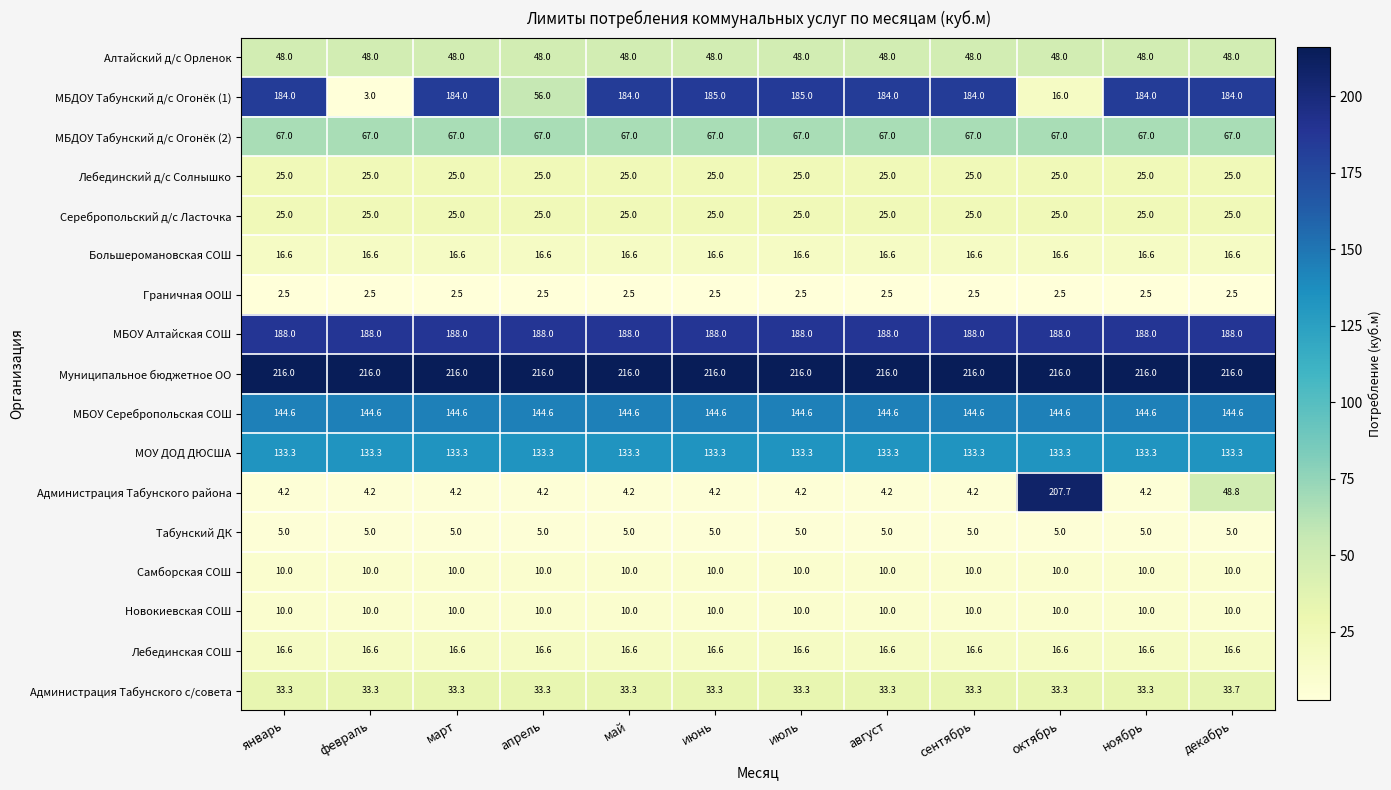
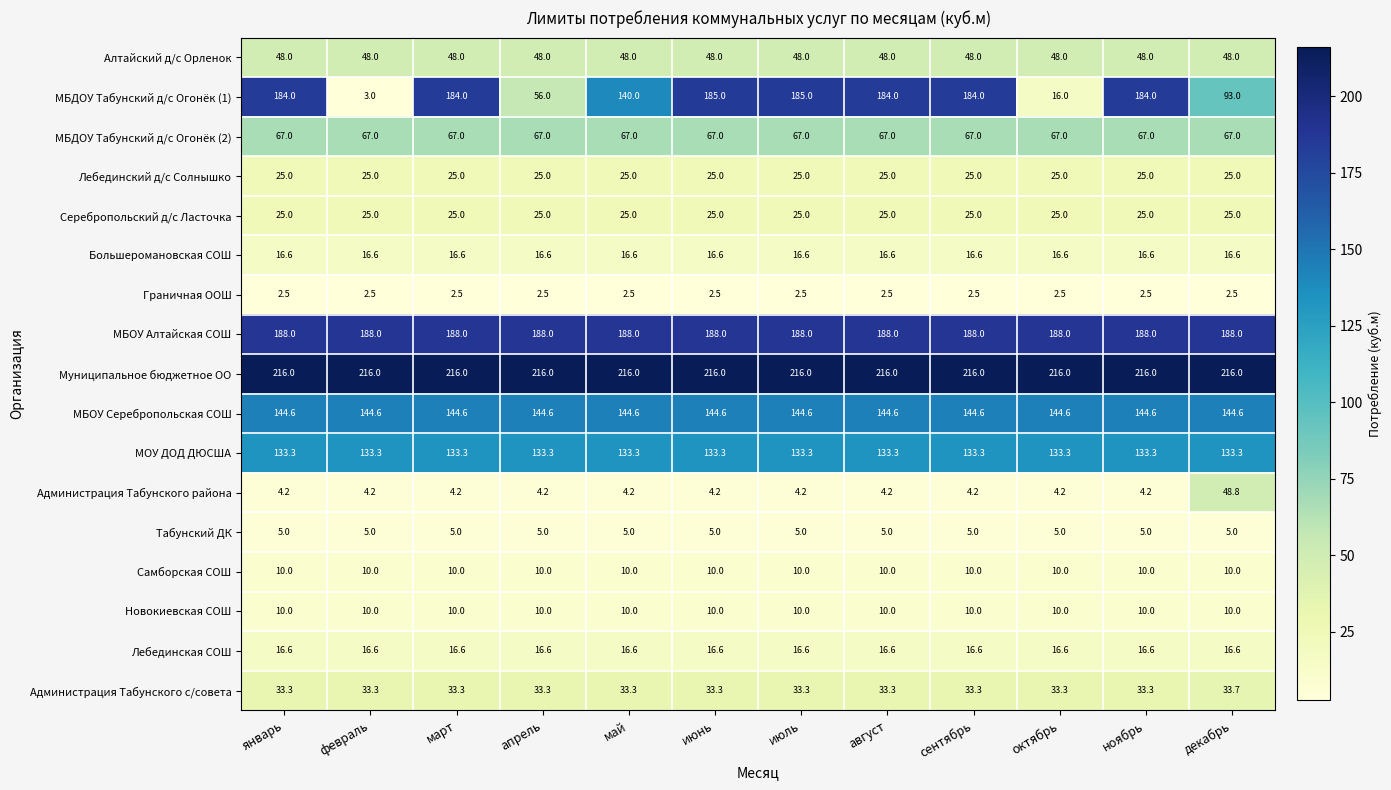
МБДОУ Табунский д/с Огонёк (1), май: 184.0 -> 140.0
МБДОУ Табунский д/с Огонёк (1), декабрь: 184.0 -> 93.0
Администрация Табунского района, октябрь: 207.7 -> 4.2
